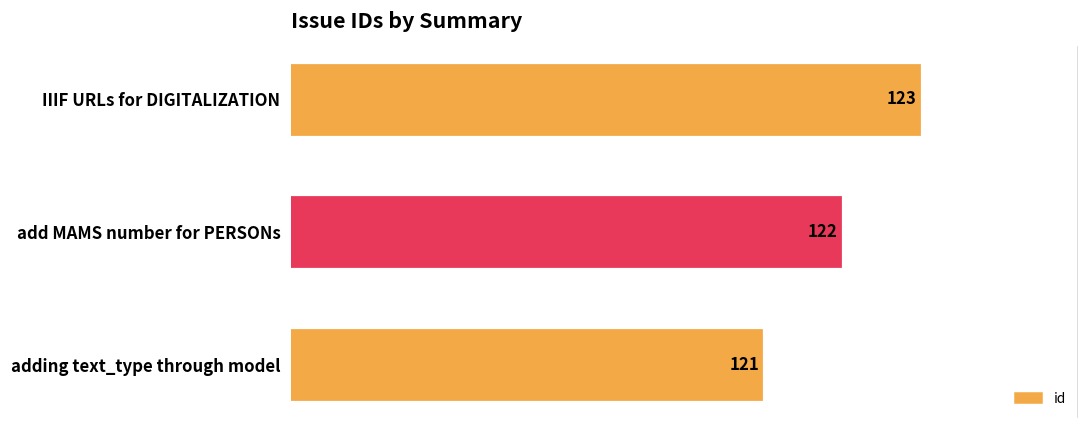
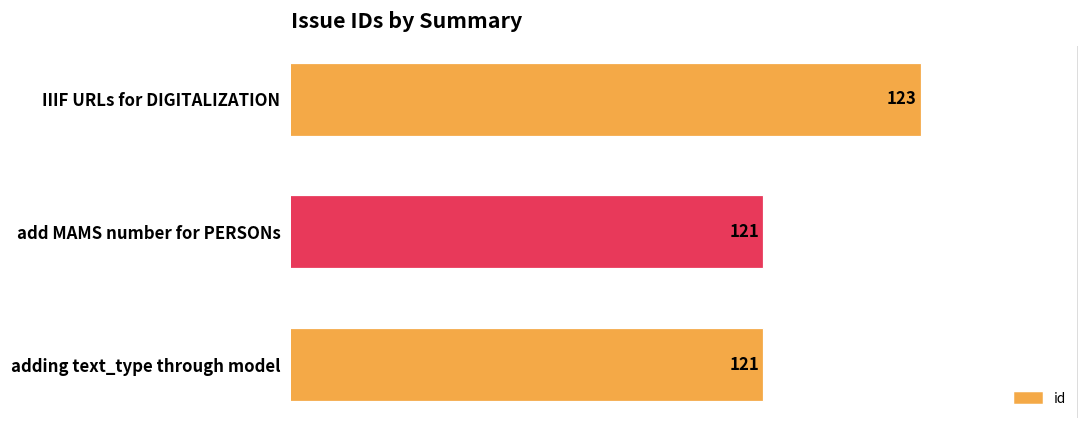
add MAMS number for PERSONs: 122 -> 121
